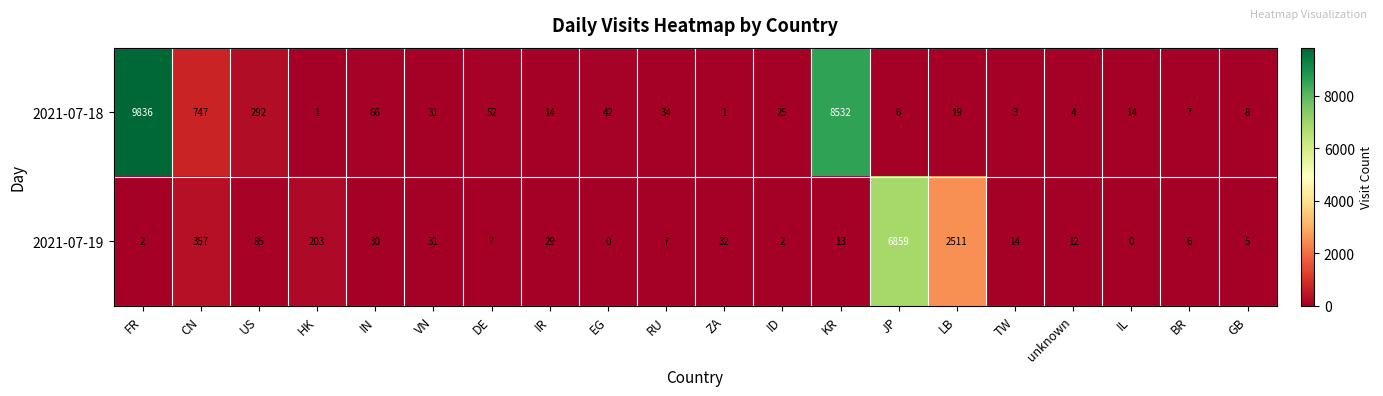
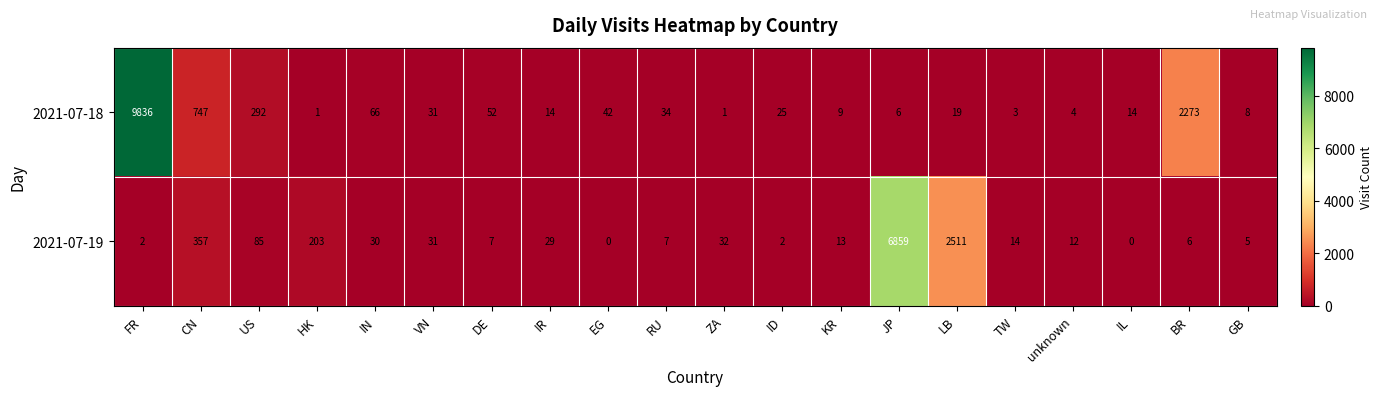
2021-07-18, KR: 8532 -> 9
2021-07-18, BR: 7 -> 2273
